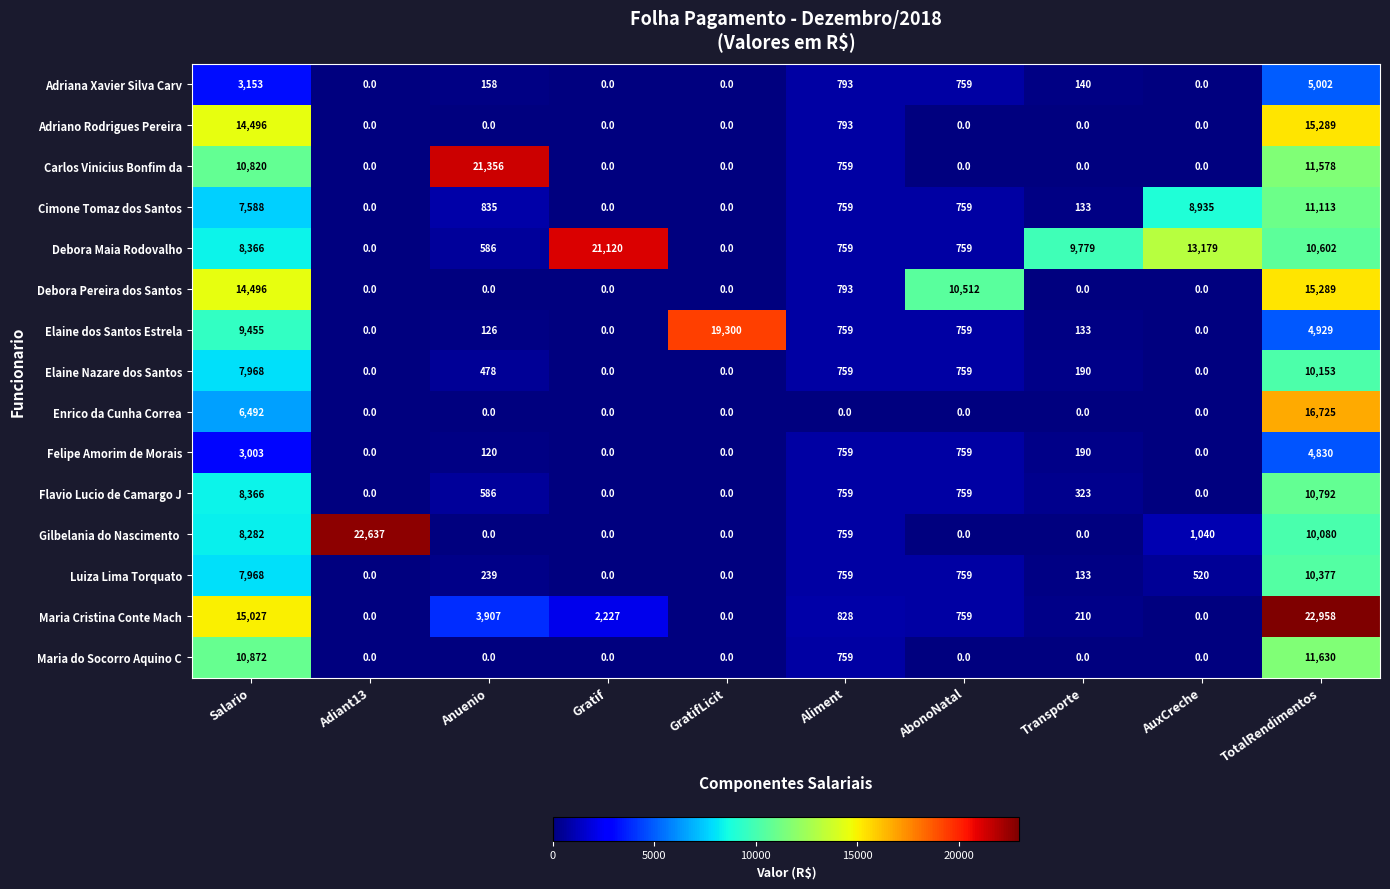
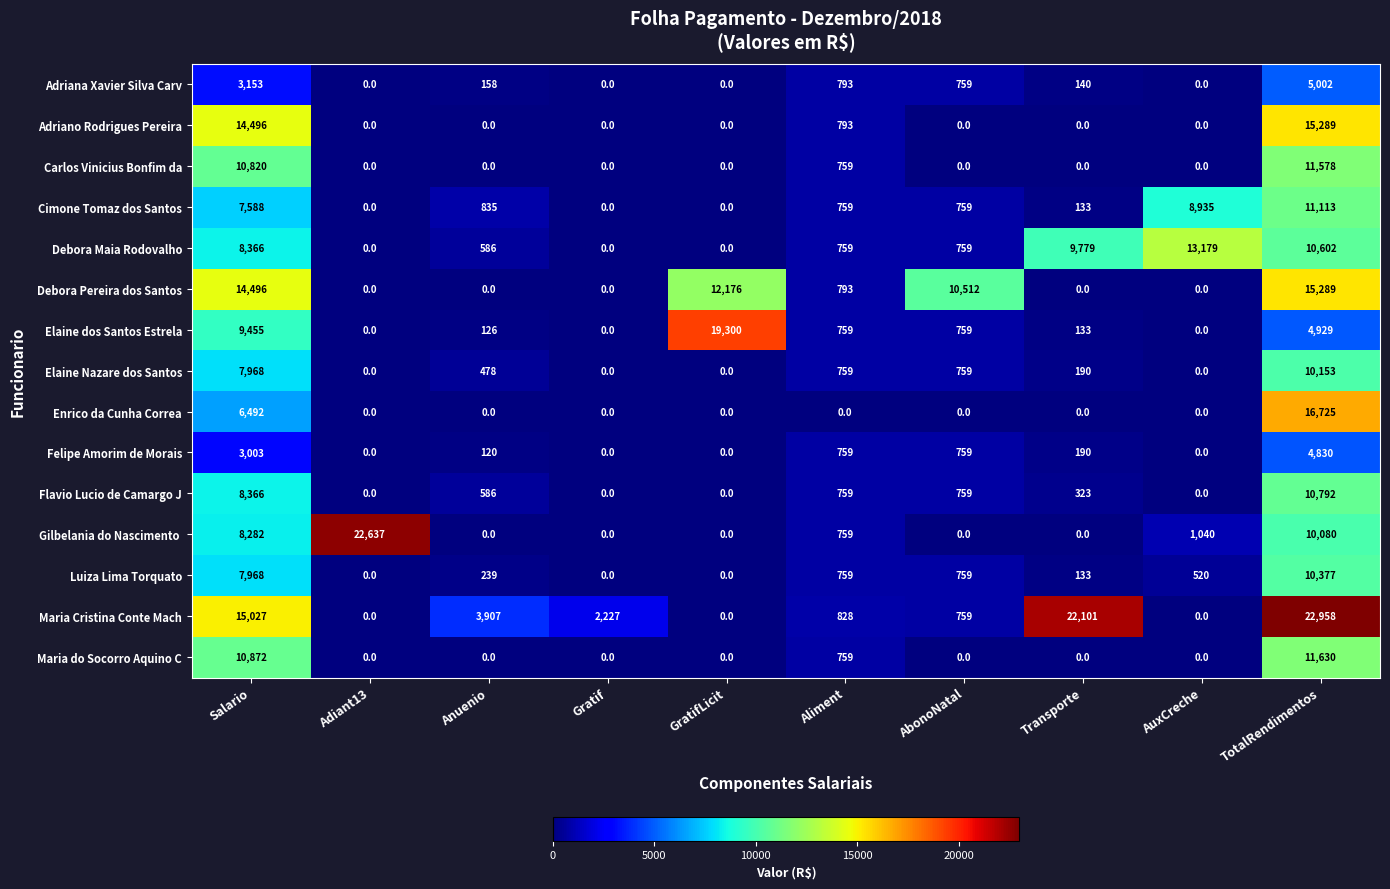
Carlos Vinicius Bonfim da, Anuenio: 21,356 -> 0.0
Debora Maia Rodovalho, Gratif: 21,120 -> 0.0
Debora Pereira dos Santos, GratifLicit: 0.0 -> 12,176
Maria Cristina Conte Mach, Transporte: 210 -> 22,101
